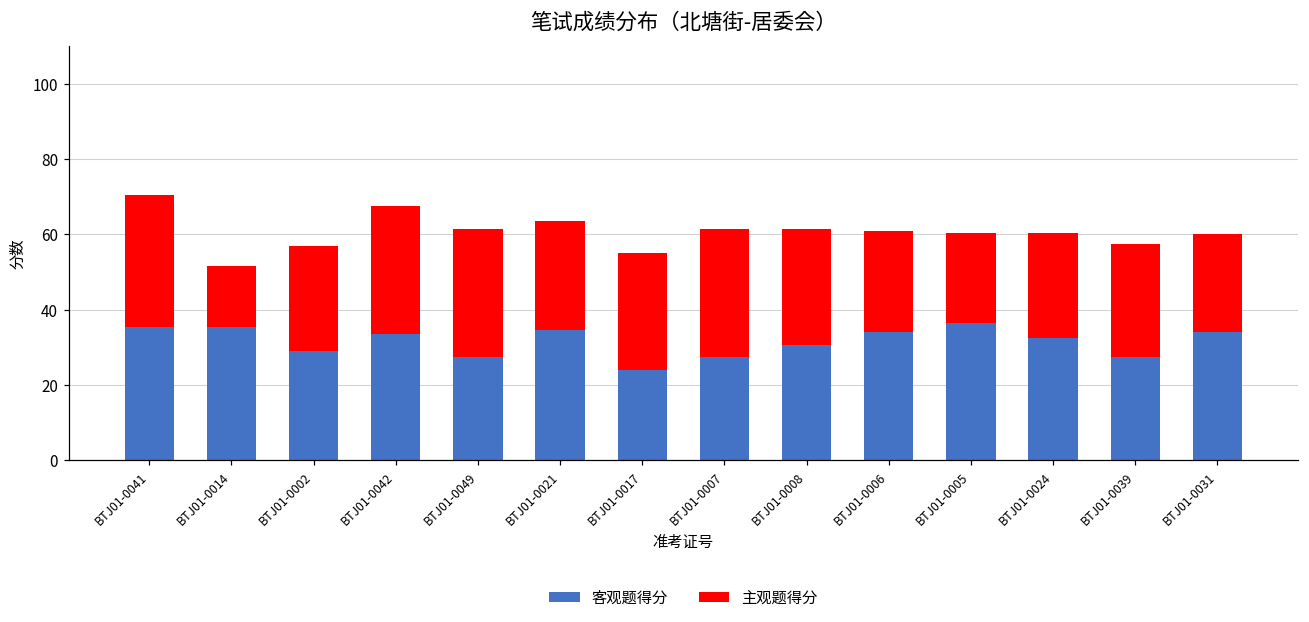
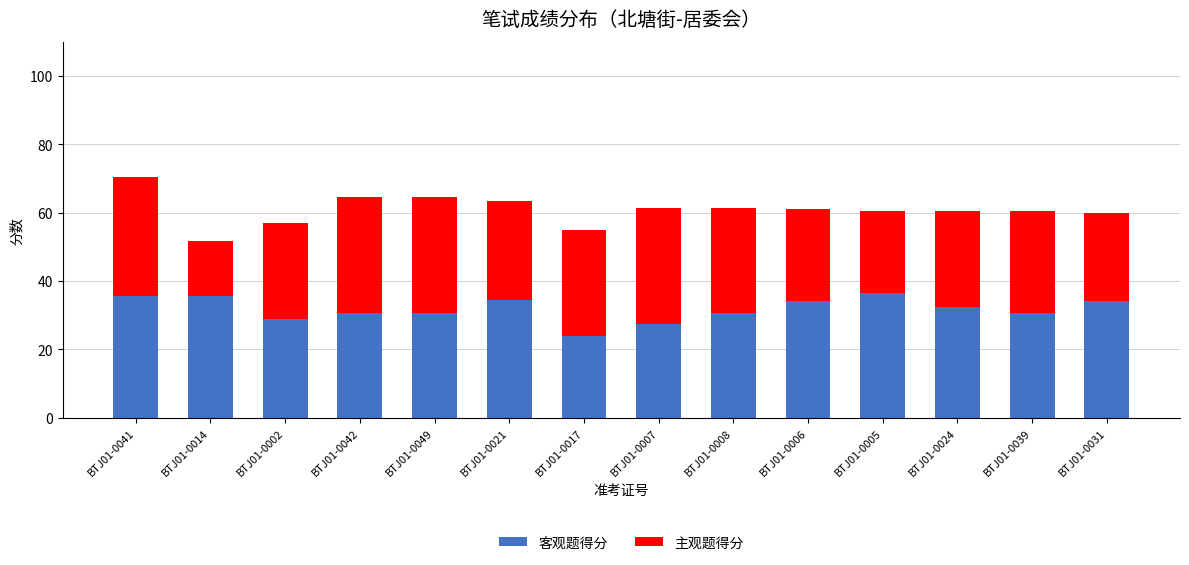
客观题得分, BTJ01-0042: 34 -> 31
客观题得分, BTJ01-0049: 28 -> 31
客观题得分, BTJ01-0039: 27 -> 31
